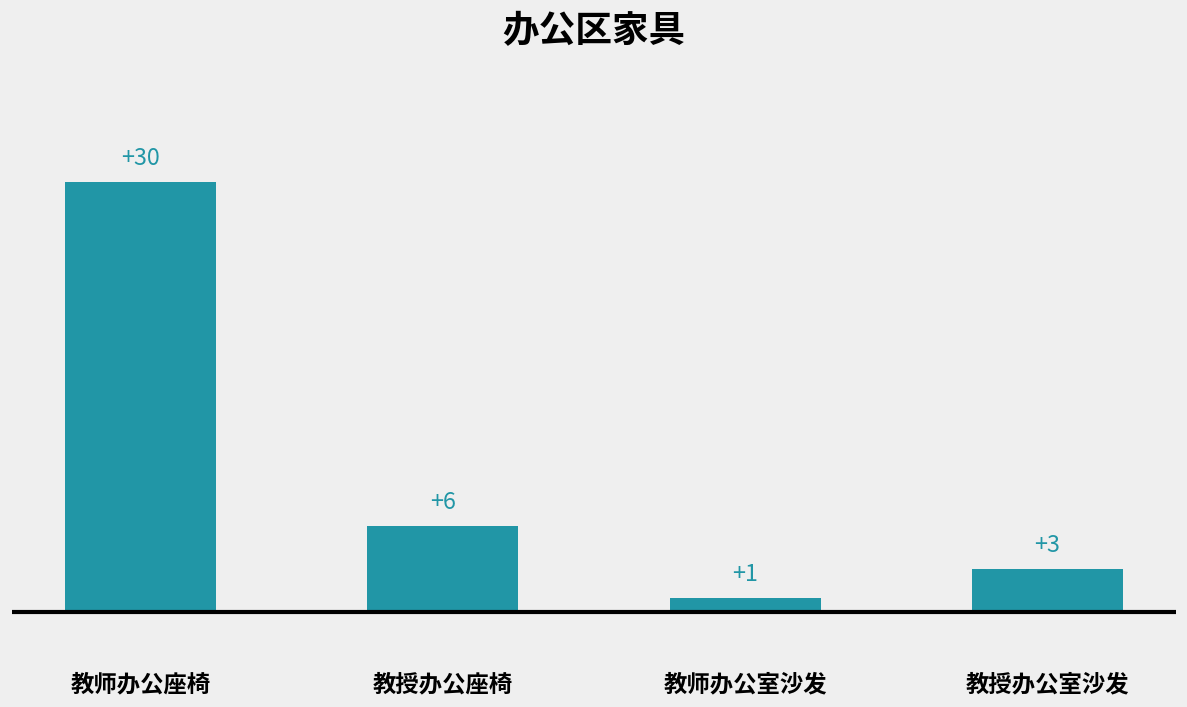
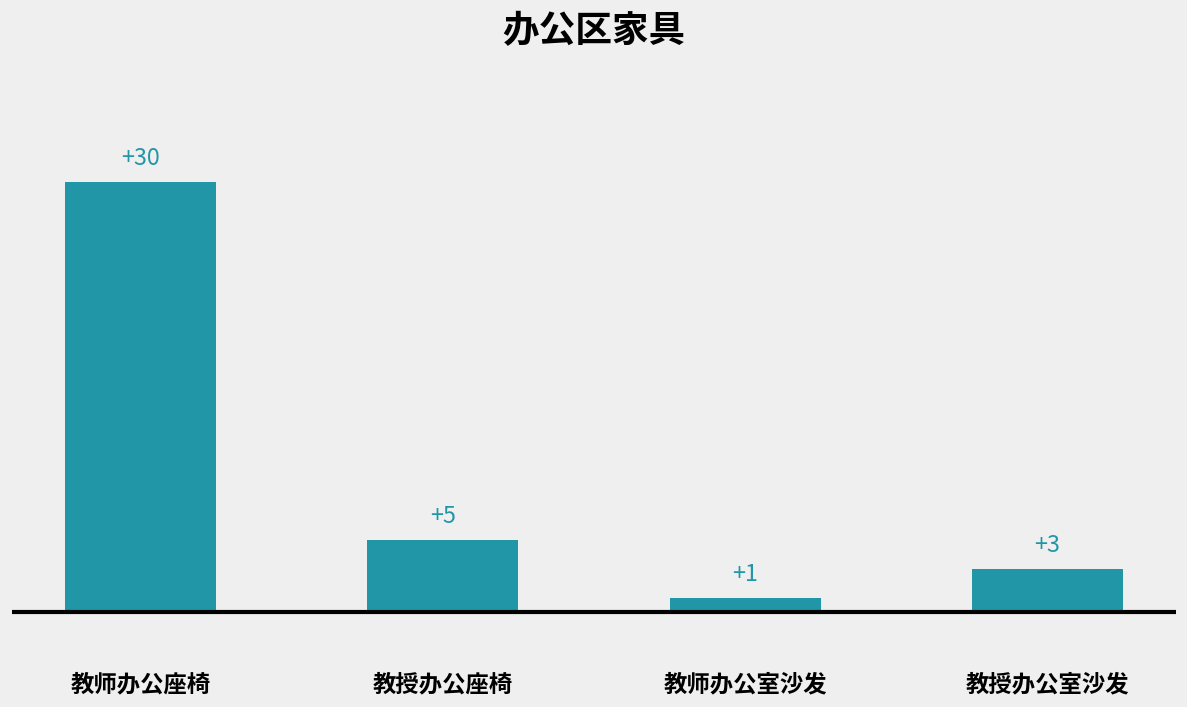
教授办公座椅: +6 -> +5
